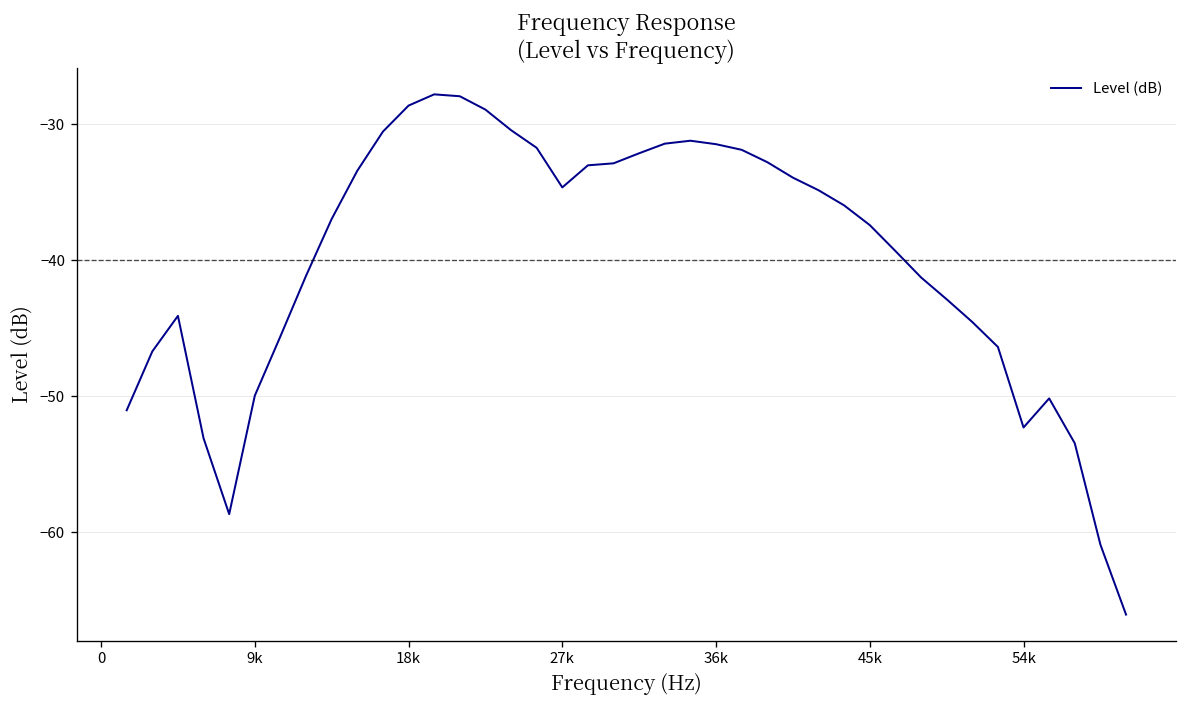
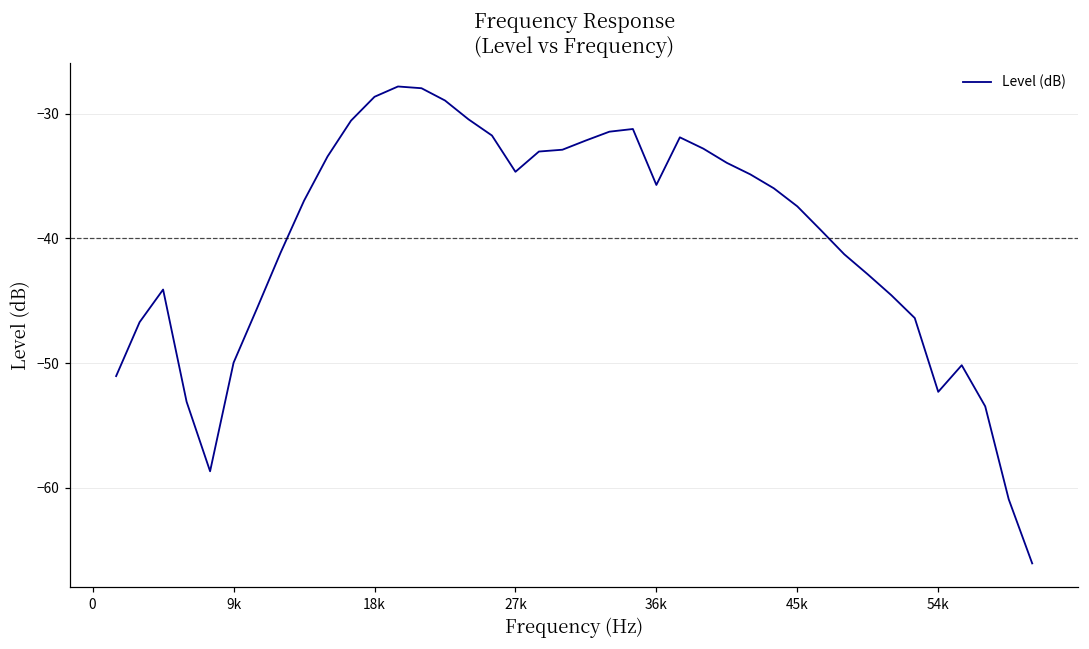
36k: -31.5 -> -35.7
